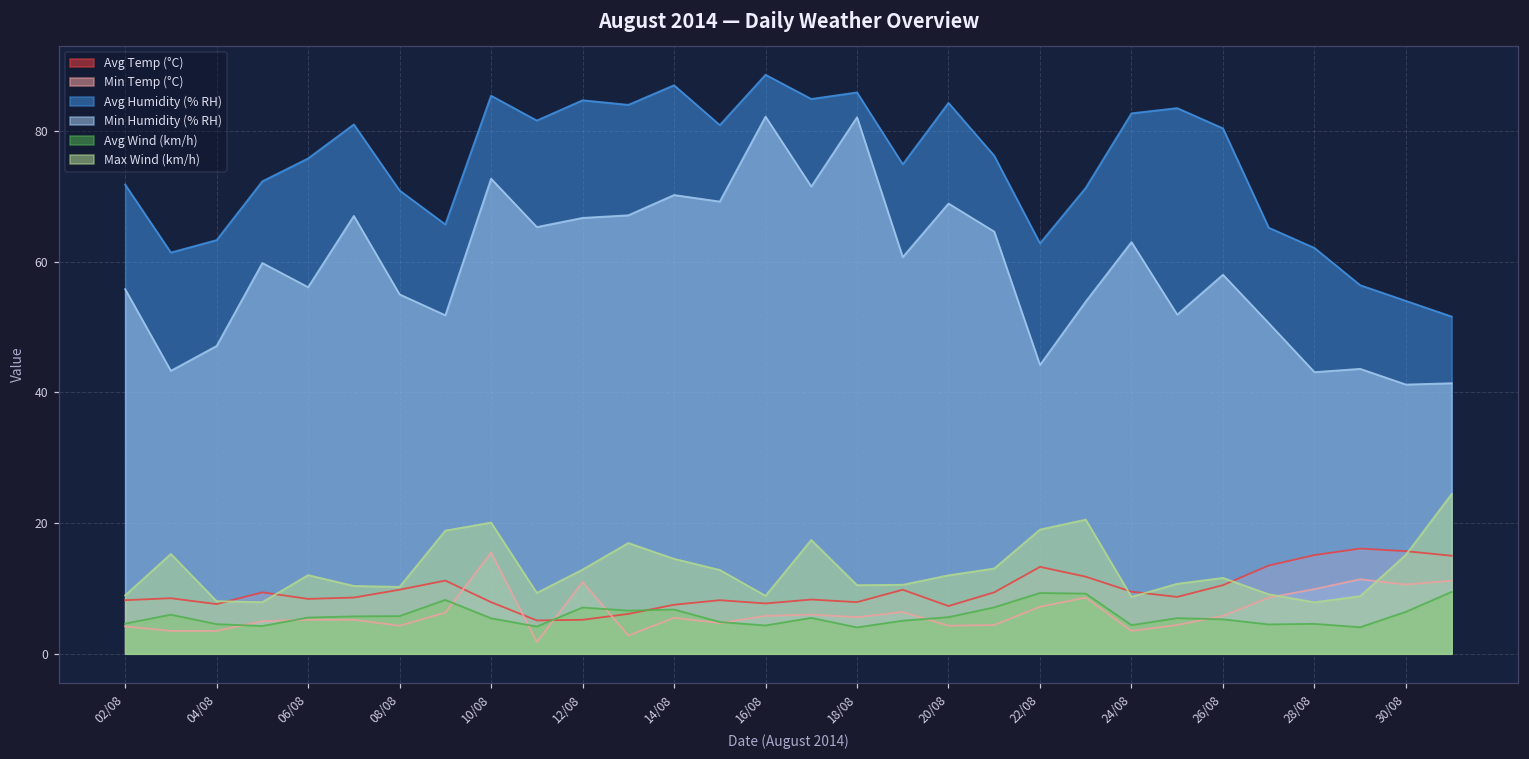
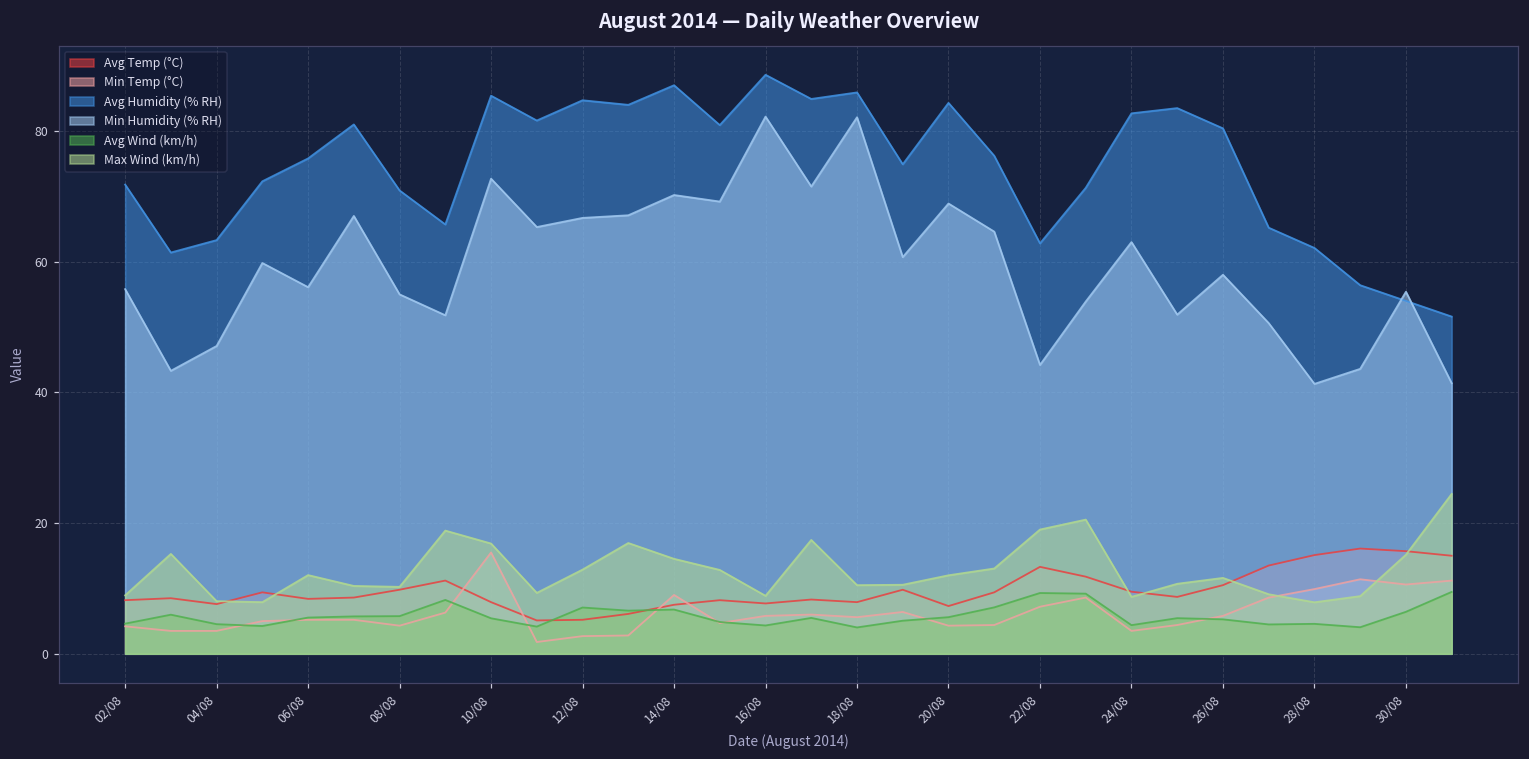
Max Wind (km/h), 10/08: 20 -> 17
Min Temp (°C), 12/08: 11 -> 3
Min Temp (°C), 14/08: 6 -> 9
Min Humidity (% RH), 28/08: 43 -> 41
Min Humidity (% RH), 30/08: 41 -> 55
